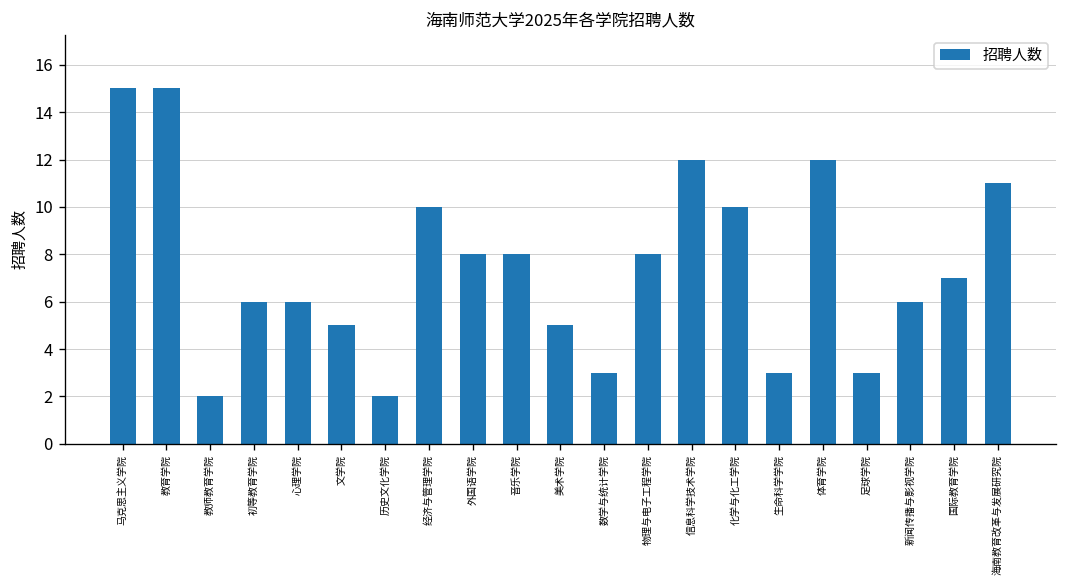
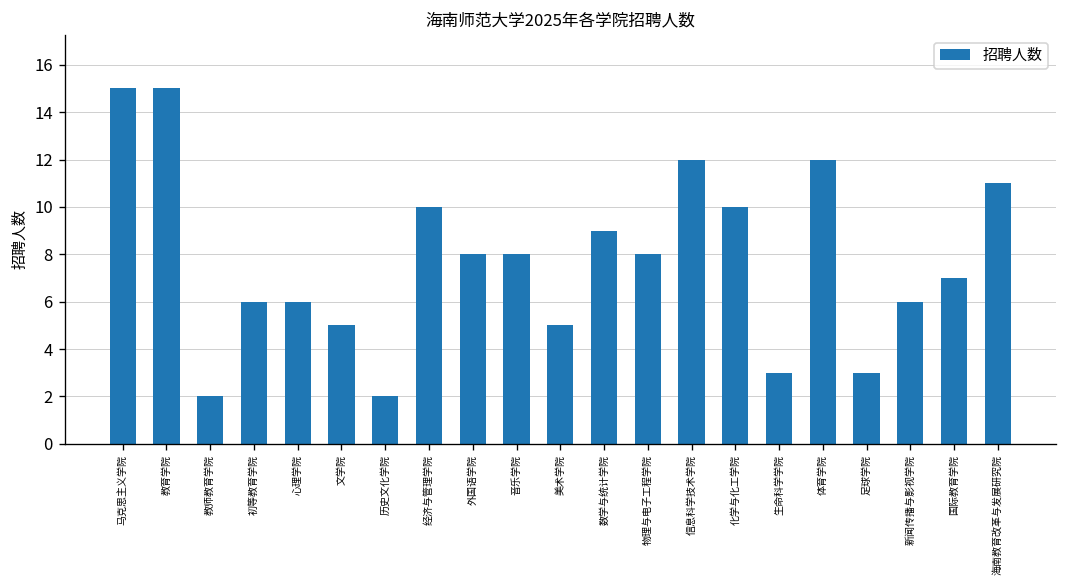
数学与统计学院: 3 -> 9
